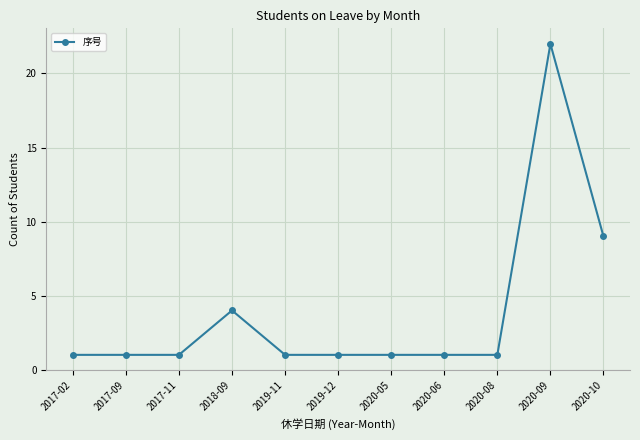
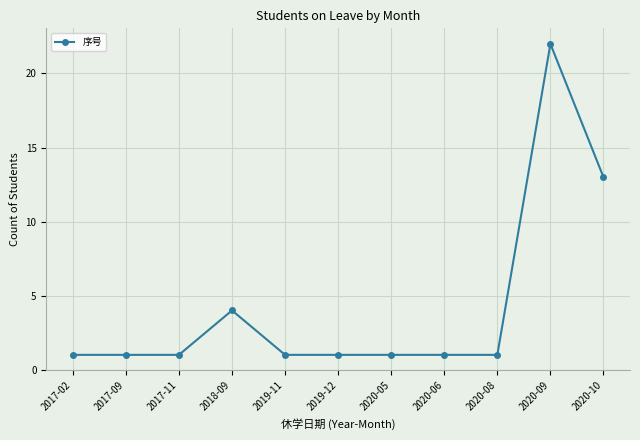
2020-10: 9 -> 13
